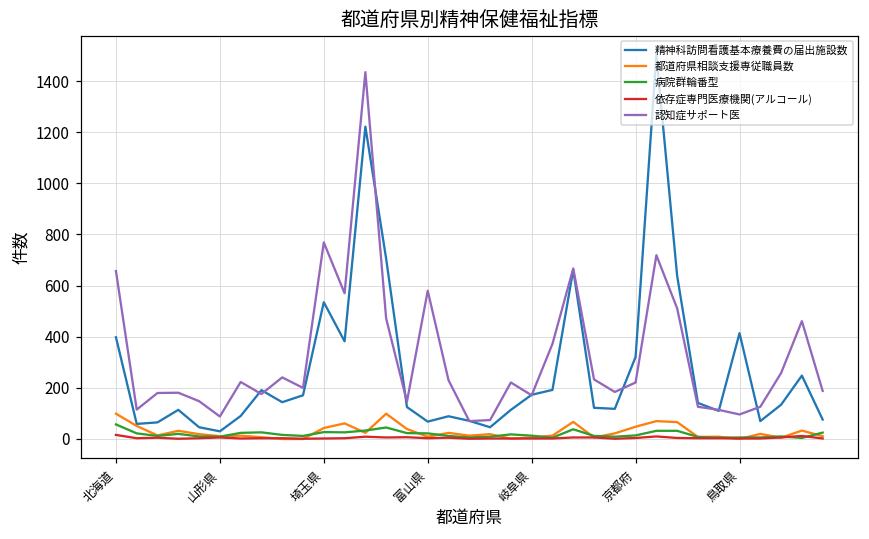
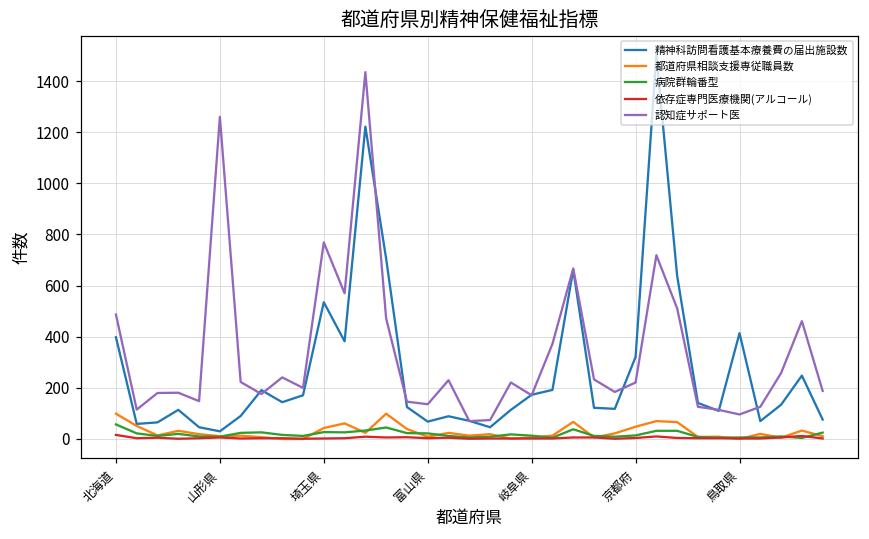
認知症サポート医, 北海道: 660 -> 490
認知症サポート医, 山形県: 90 -> 1260
認知症サポート医, 富山県: 580 -> 140
